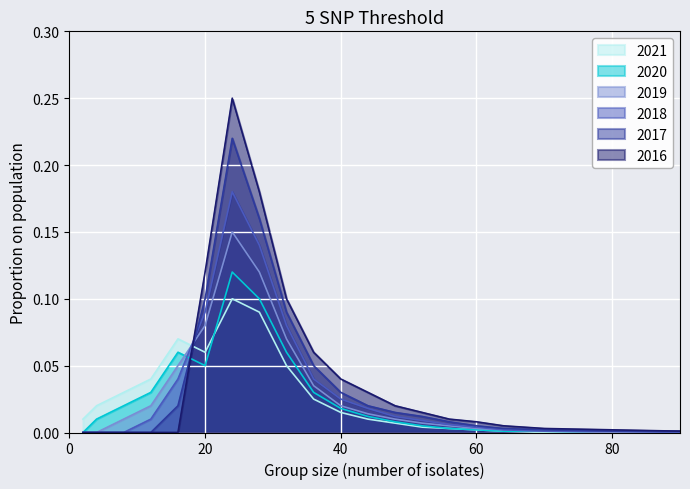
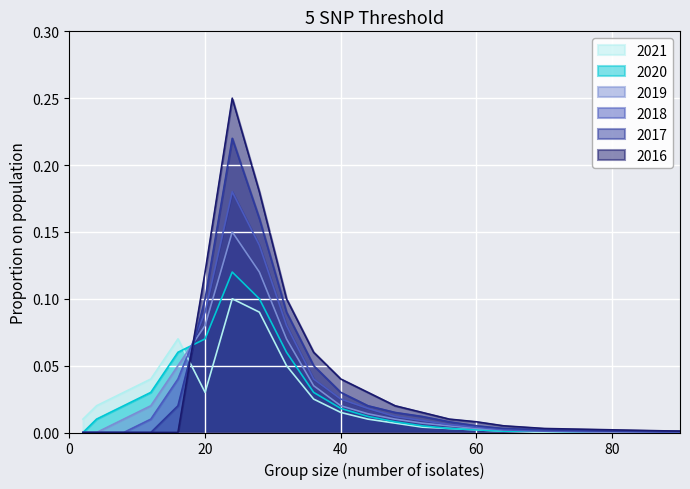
2021, 20: 0.06 -> 0.03
2020, 20: 0.05 -> 0.07
